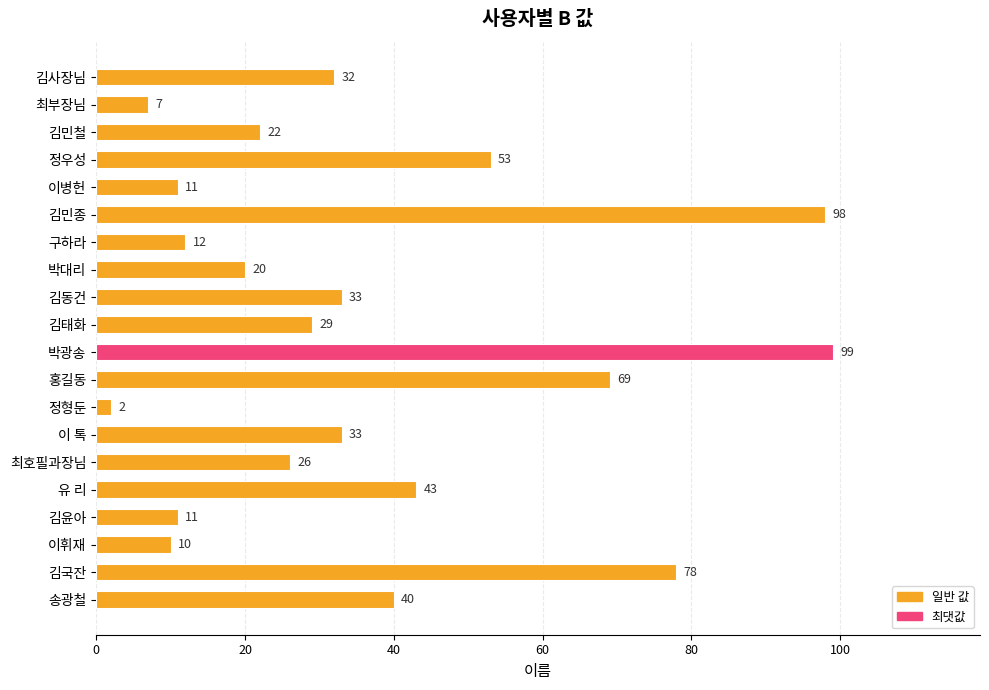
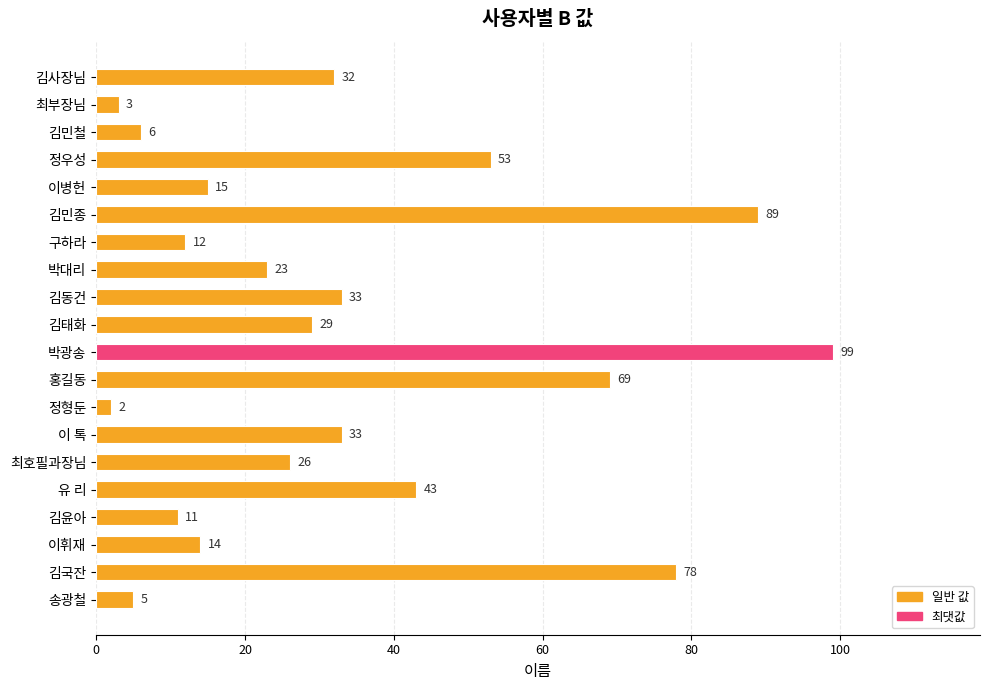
최부장님: 7 -> 3
김민철: 22 -> 6
이병헌: 11 -> 15
김민종: 98 -> 89
박대리: 20 -> 23
이휘재: 10 -> 14
송광철: 40 -> 5
